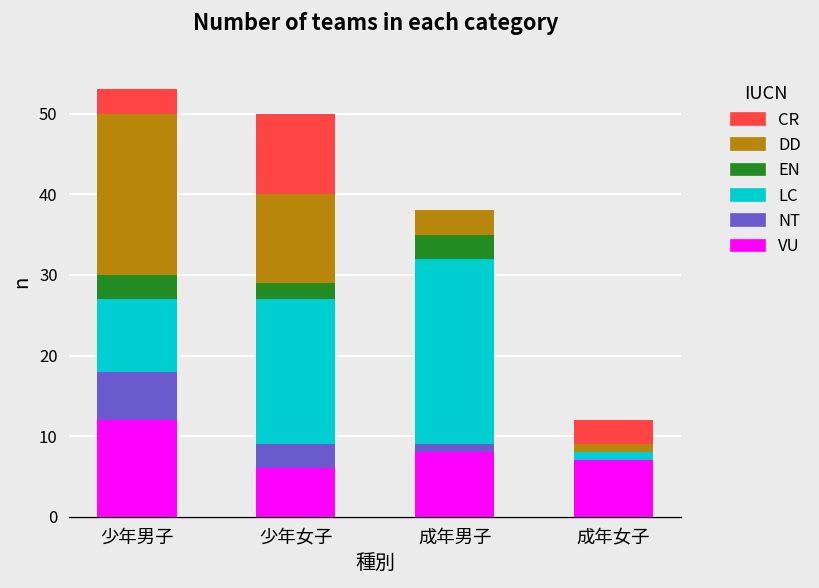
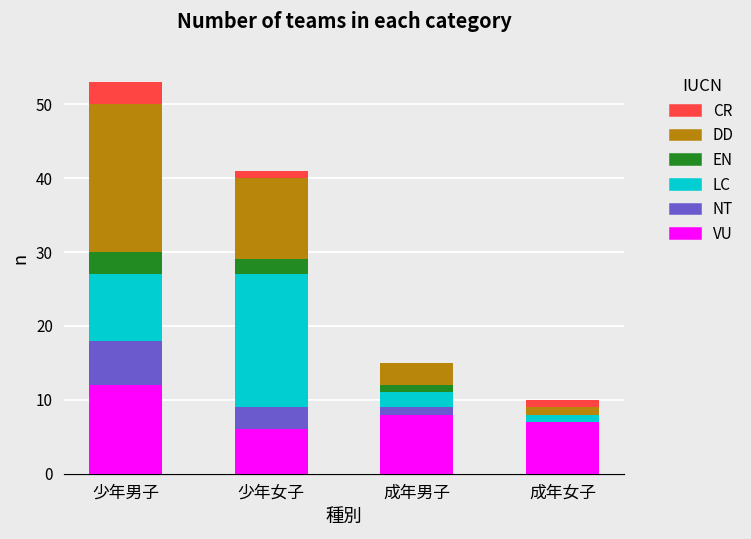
CR, 少年女子: 10 -> 1
LC, 成年男子: 23 -> 2
EN, 成年男子: 3 -> 1
CR, 成年女子: 3 -> 1
